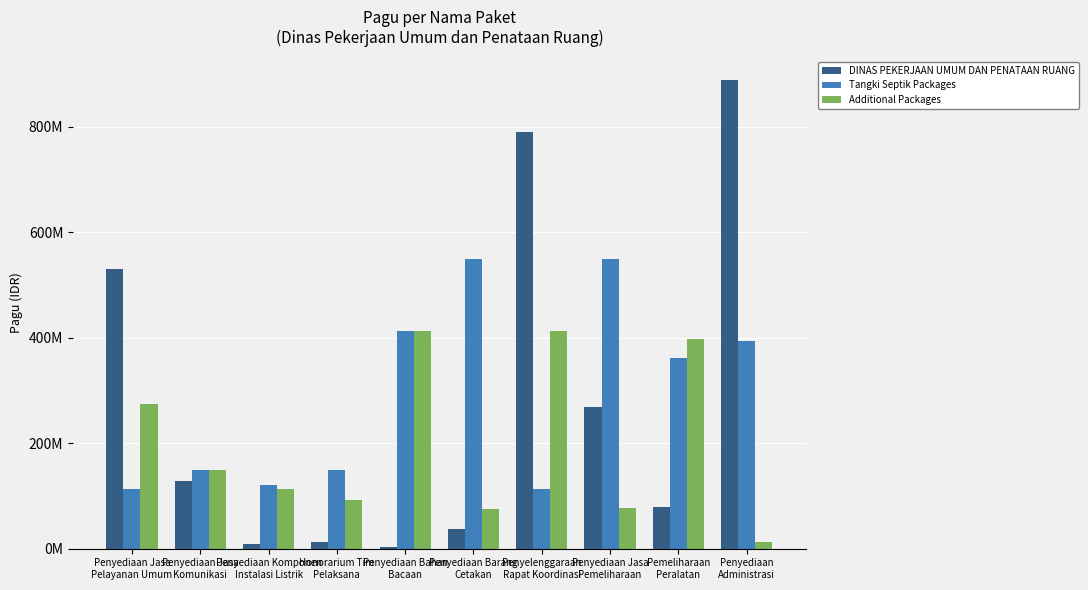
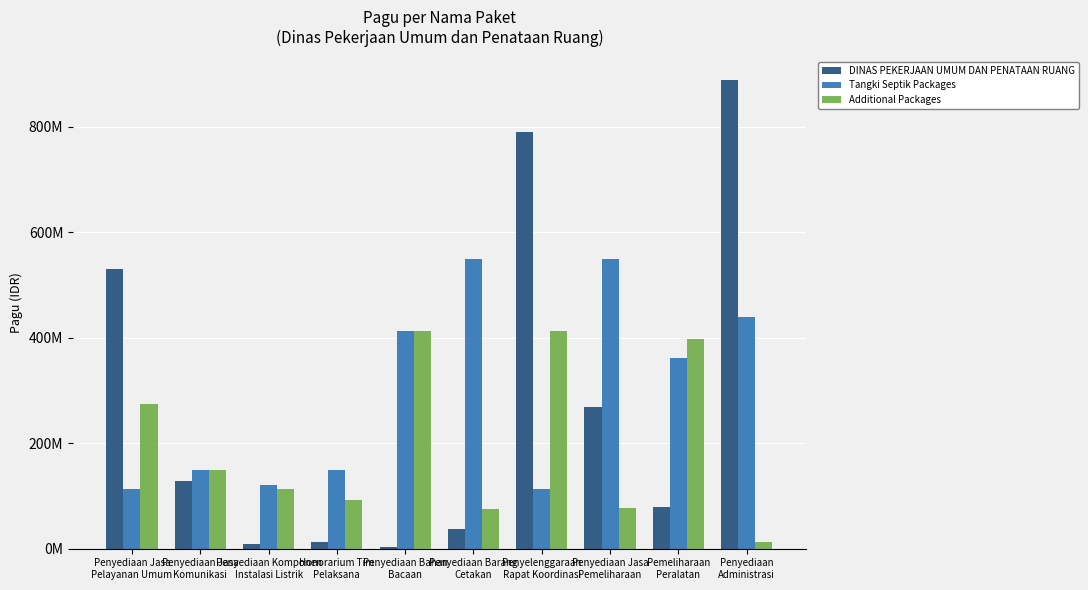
Tangki Septik Packages, Penyediaan Administrasi: 390000000 -> 440000000
